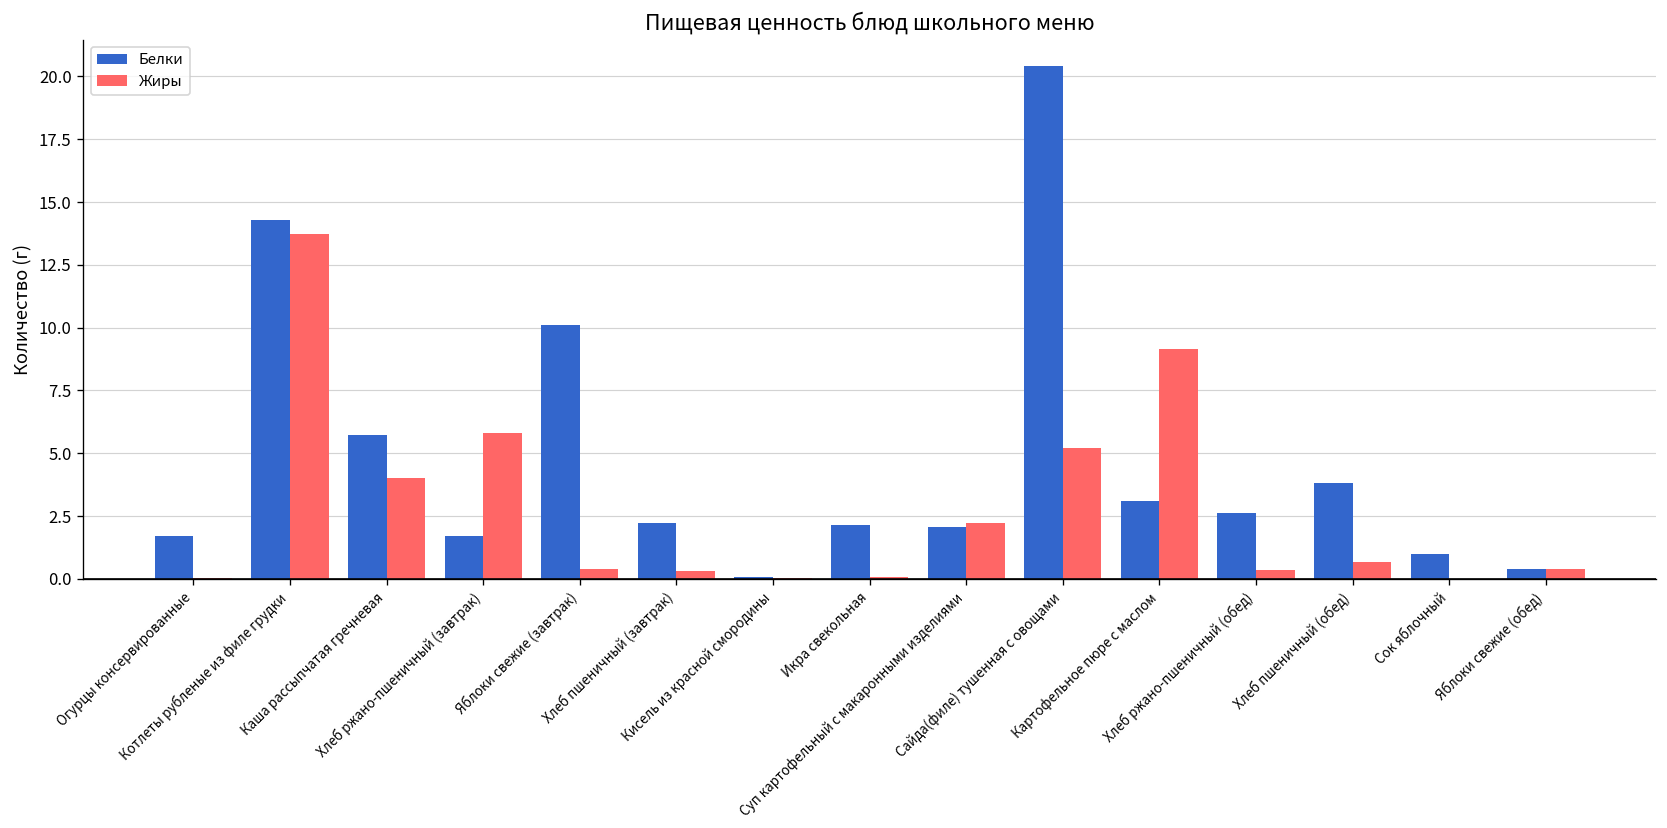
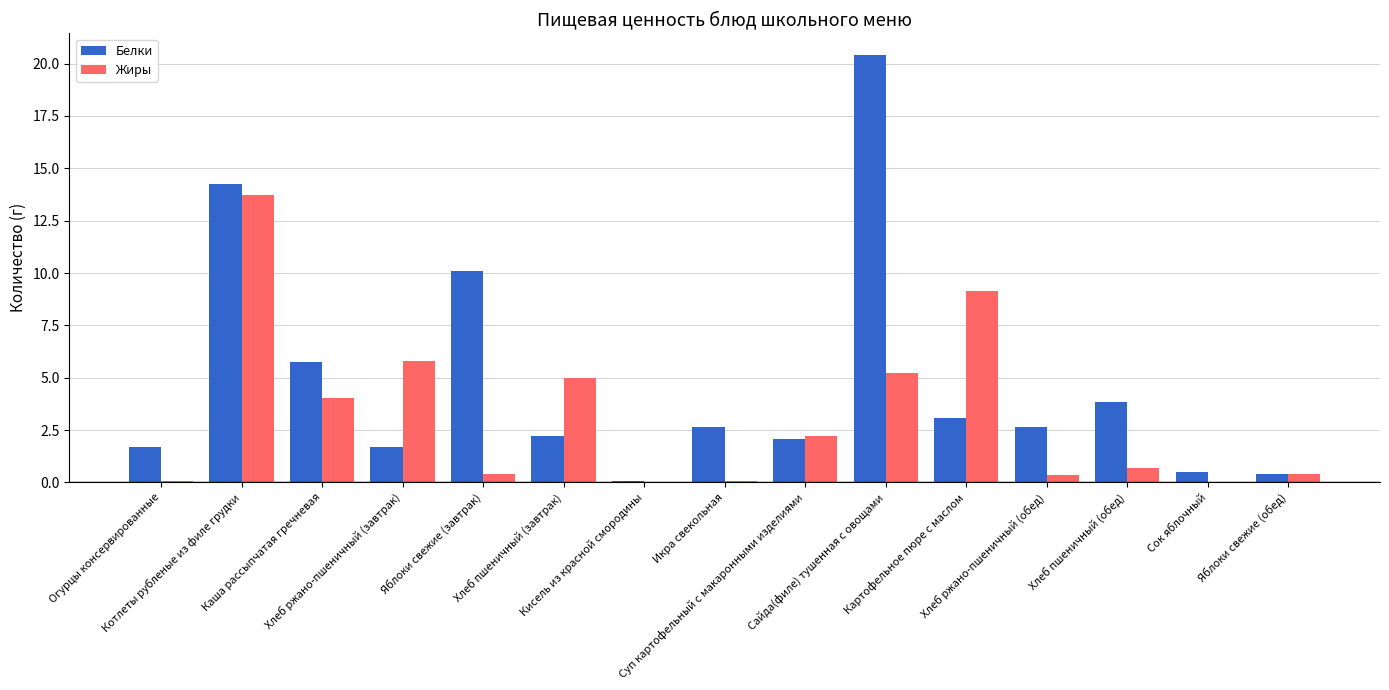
Жиры, Хлеб пшеничный (завтрак): 0.3 -> 5.0
Белки, Икра свекольная: 2.1 -> 2.7
Белки, Сок яблочный: 1.0 -> 0.5
